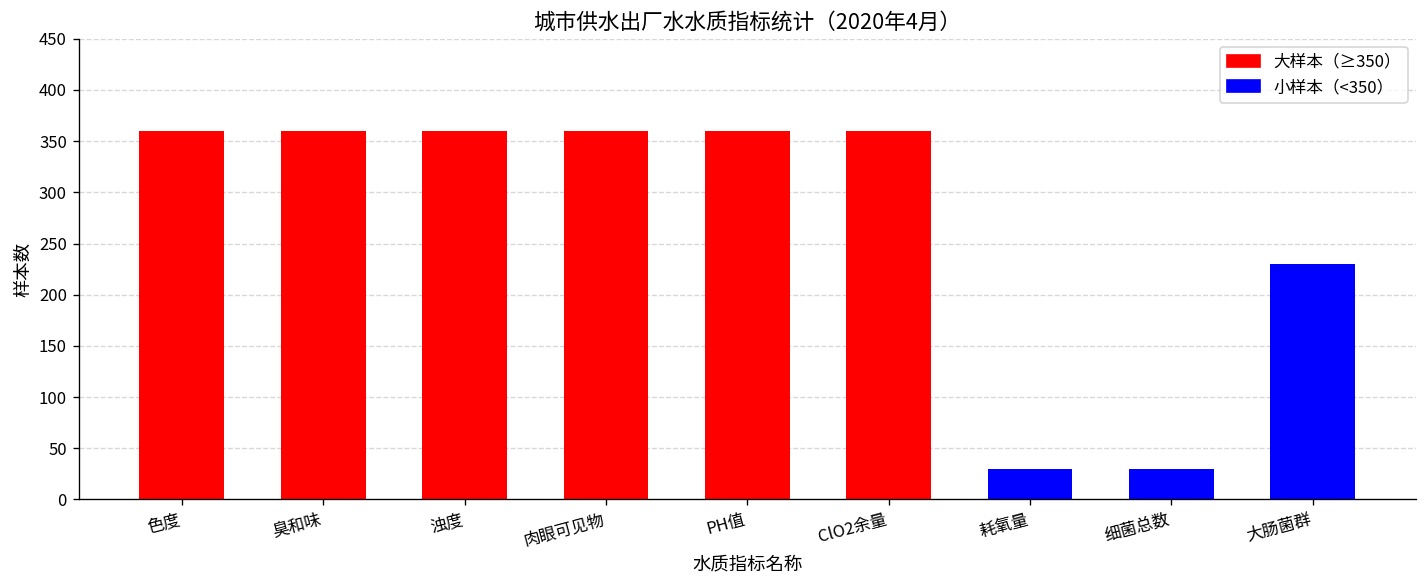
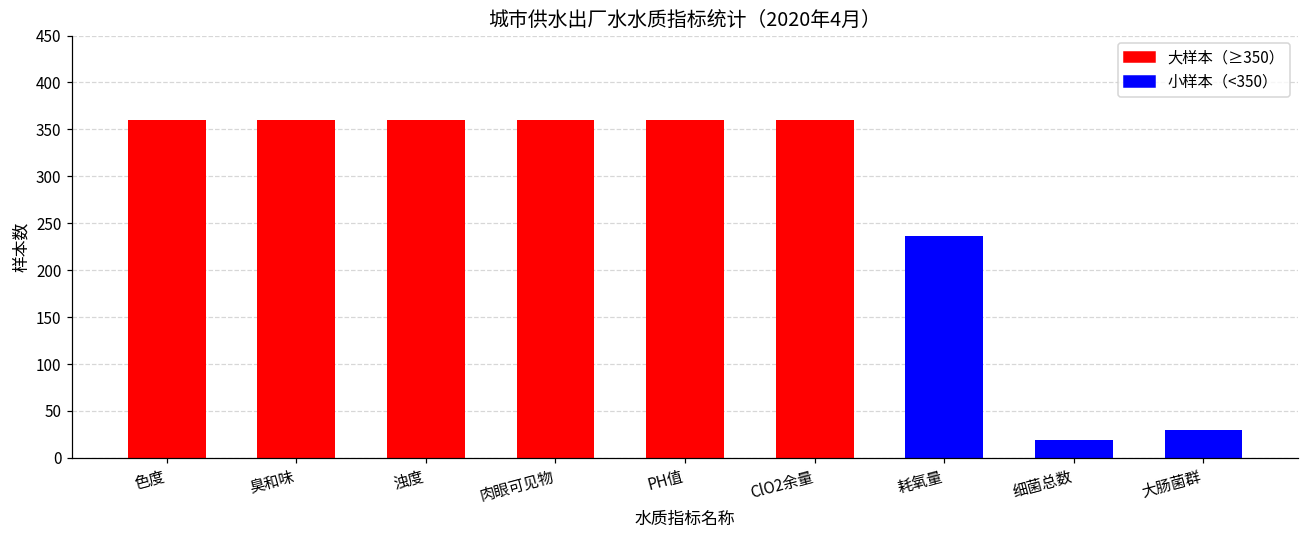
耗氧量: 30 -> 240
细菌总数: 30 -> 20
大肠菌群: 230 -> 30
